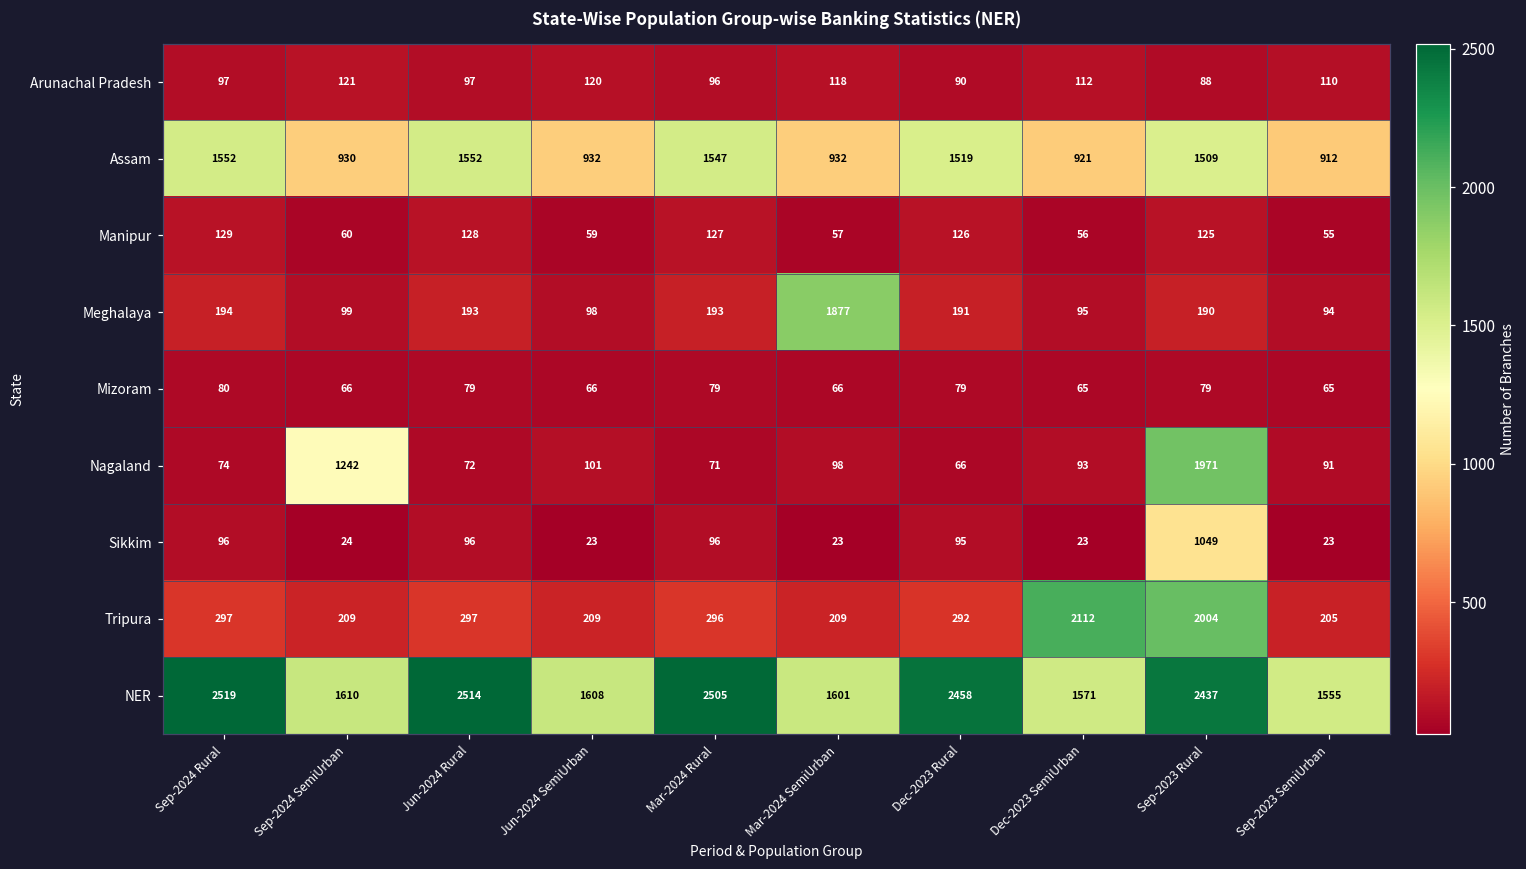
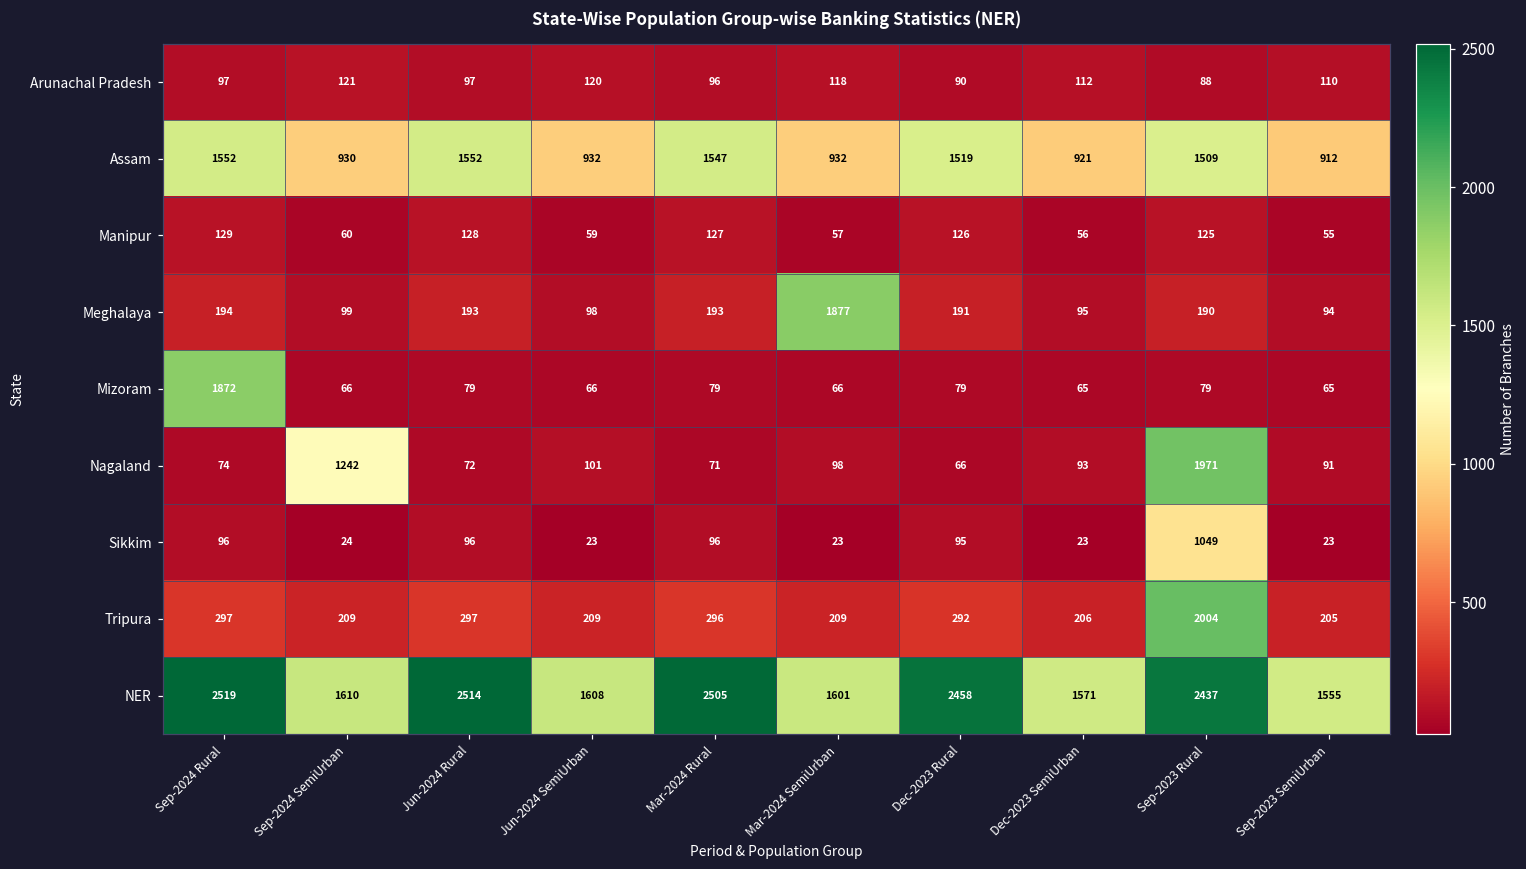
Mizoram, Sep-2024 Rural: 80 -> 1872
Tripura, Dec-2023 SemiUrban: 2112 -> 206
